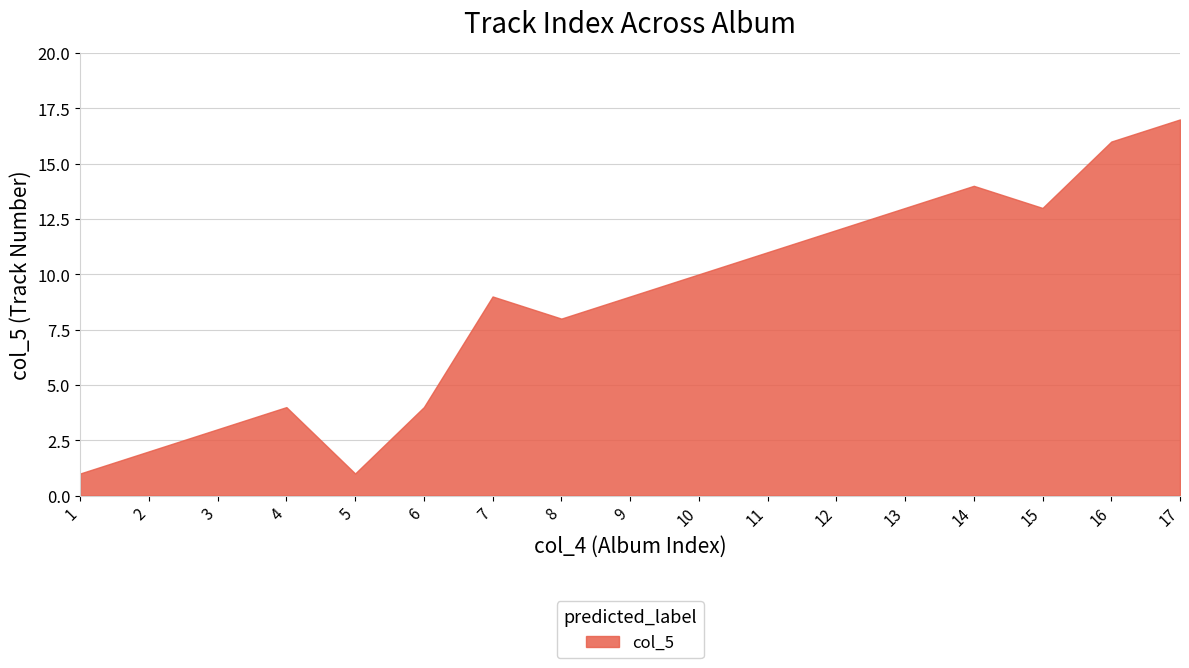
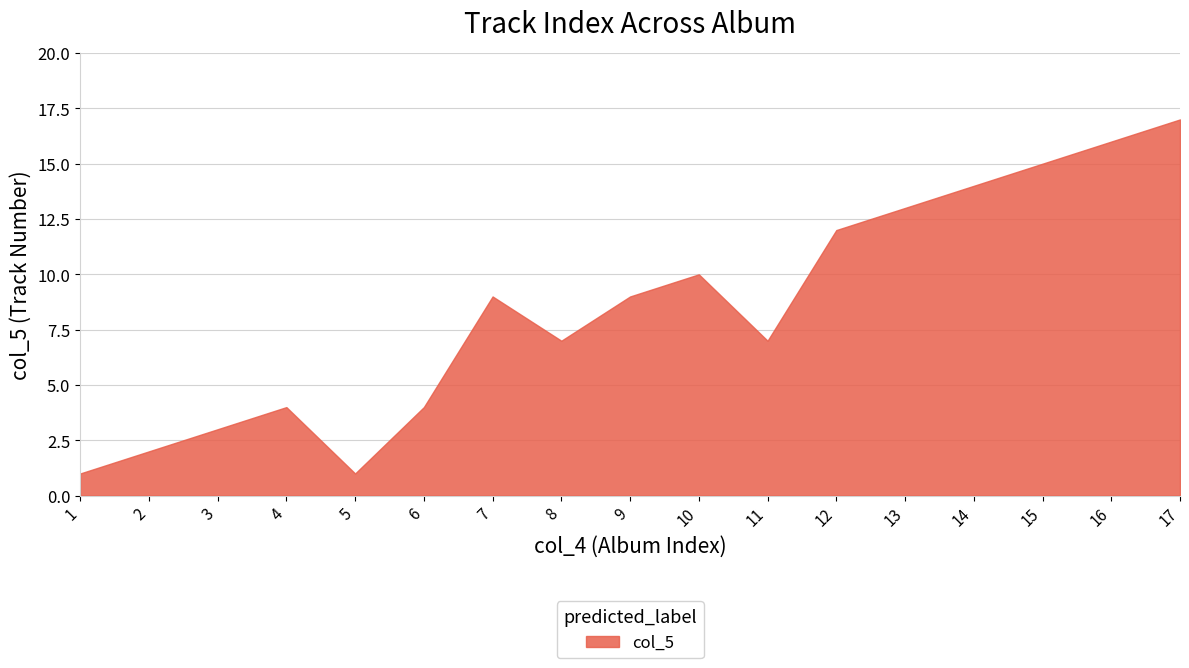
8: 8 -> 7
11: 11 -> 7
15: 13 -> 15
